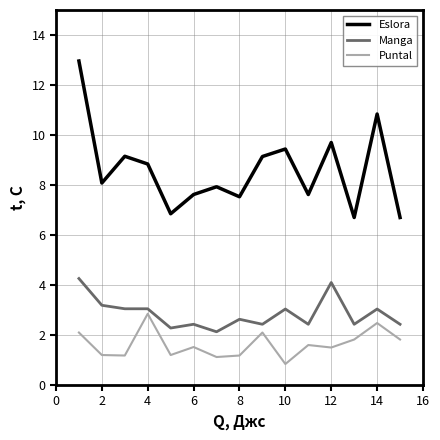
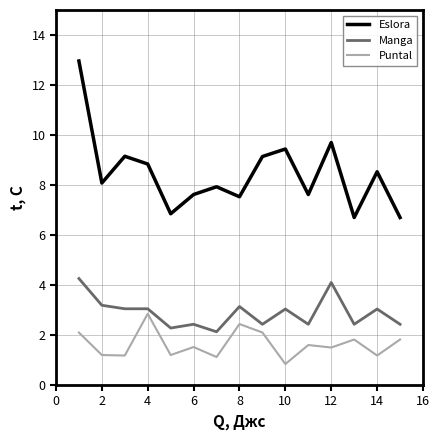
Manga, 8: 2.6 -> 3.1
Puntal, 8: 1.2 -> 2.4
Eslora, 14: 10.8 -> 8.5
Puntal, 14: 2.5 -> 1.2
